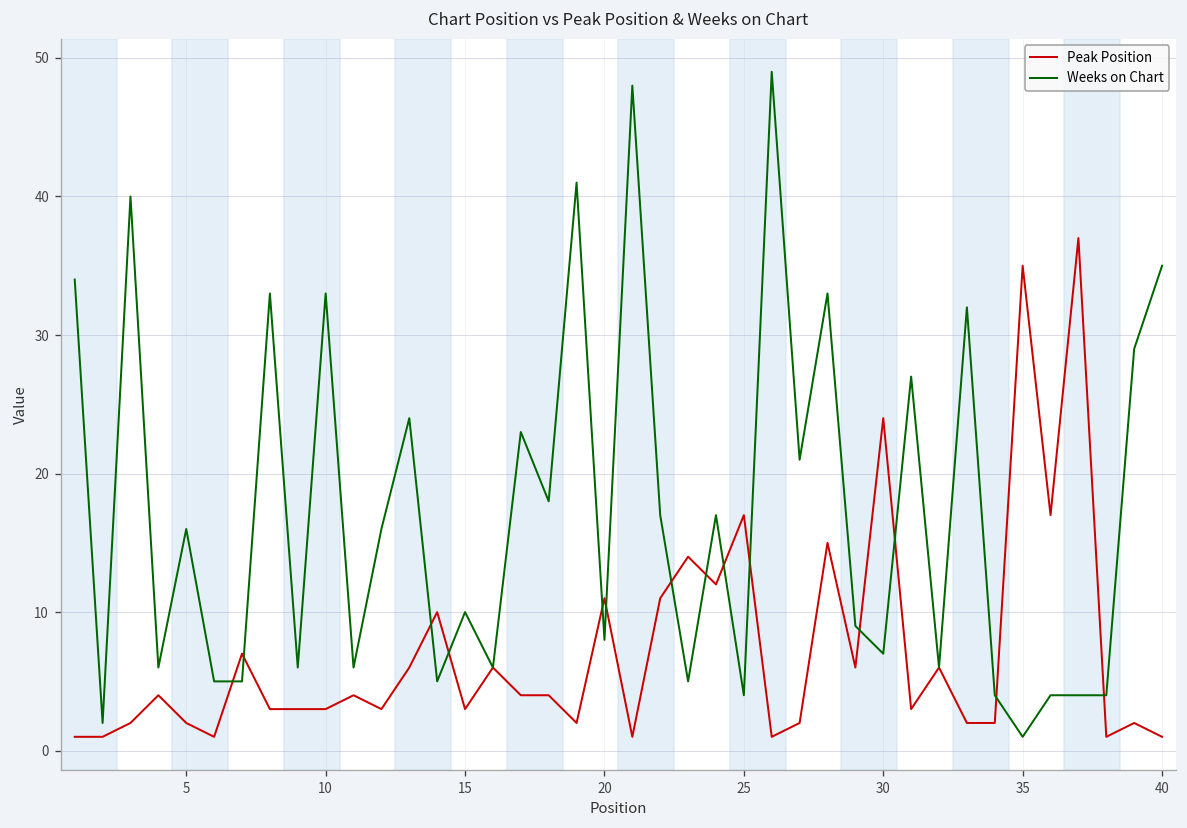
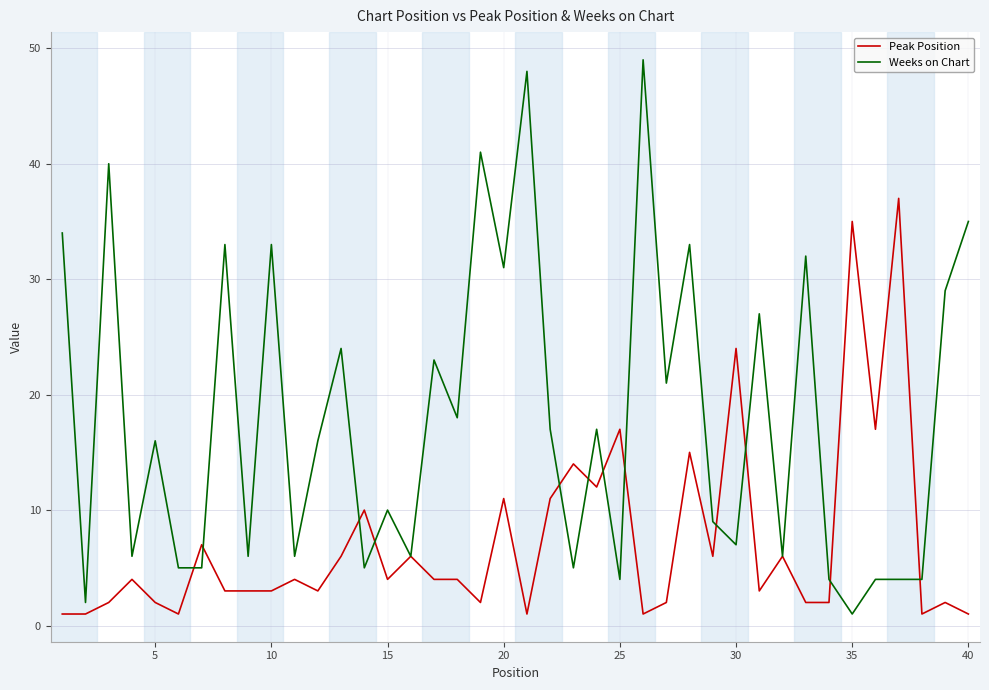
Peak Position, 15: 3 -> 4
Weeks on Chart, 20: 8 -> 31
